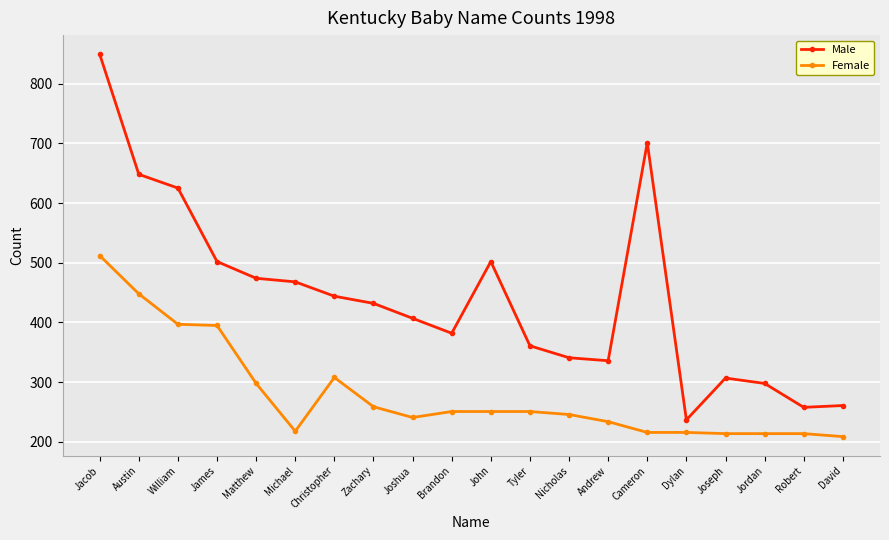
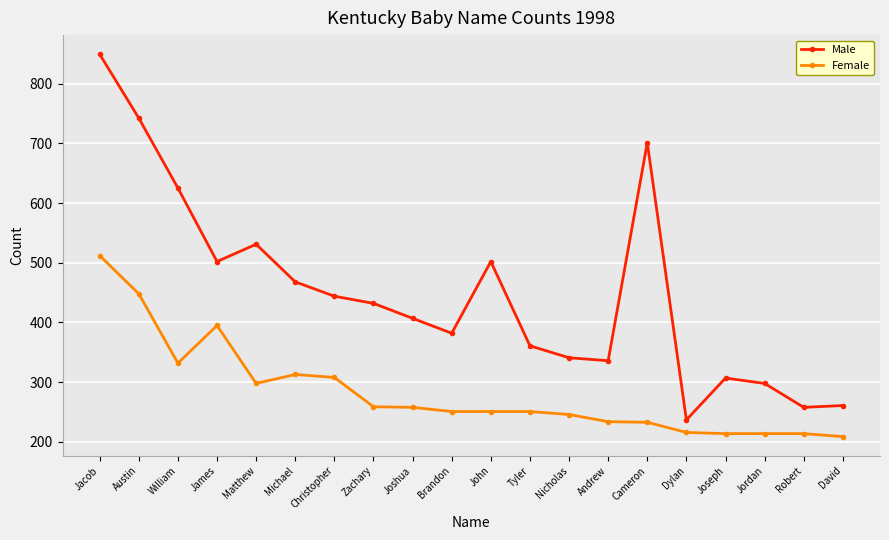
Male, Austin: 650 -> 740
Female, William: 400 -> 330
Male, Matthew: 470 -> 530
Female, Michael: 220 -> 310
Female, Joshua: 240 -> 260
Female, Cameron: 220 -> 230
